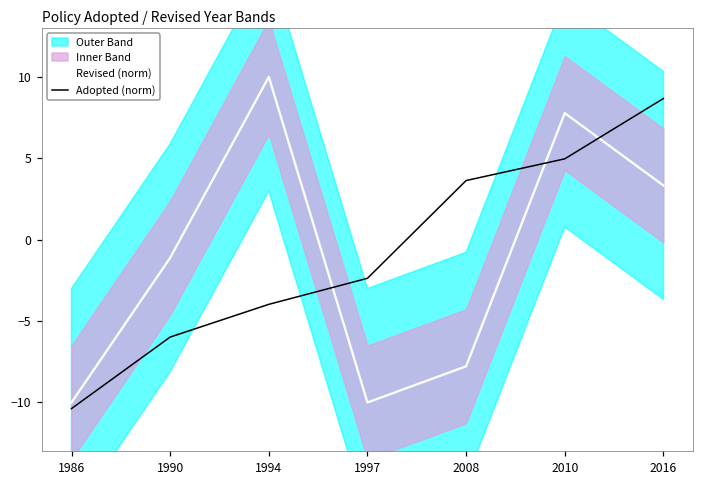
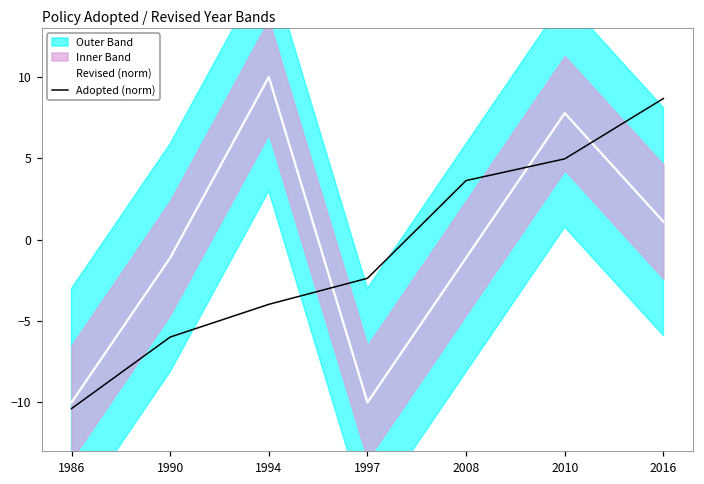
Revised (norm), 2008: -7.8 -> -1.1
Revised (norm), 2016: 3.3 -> 1.1
